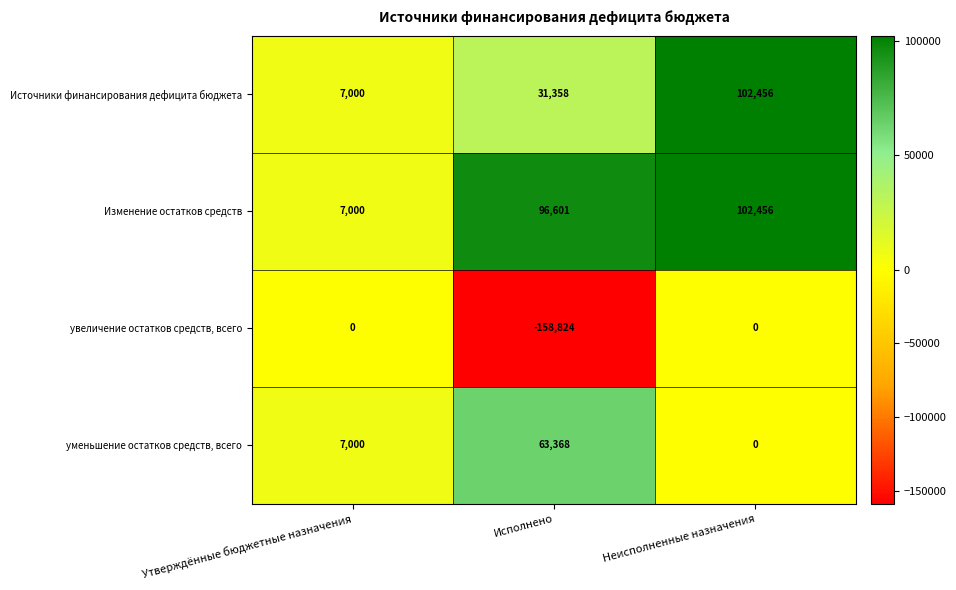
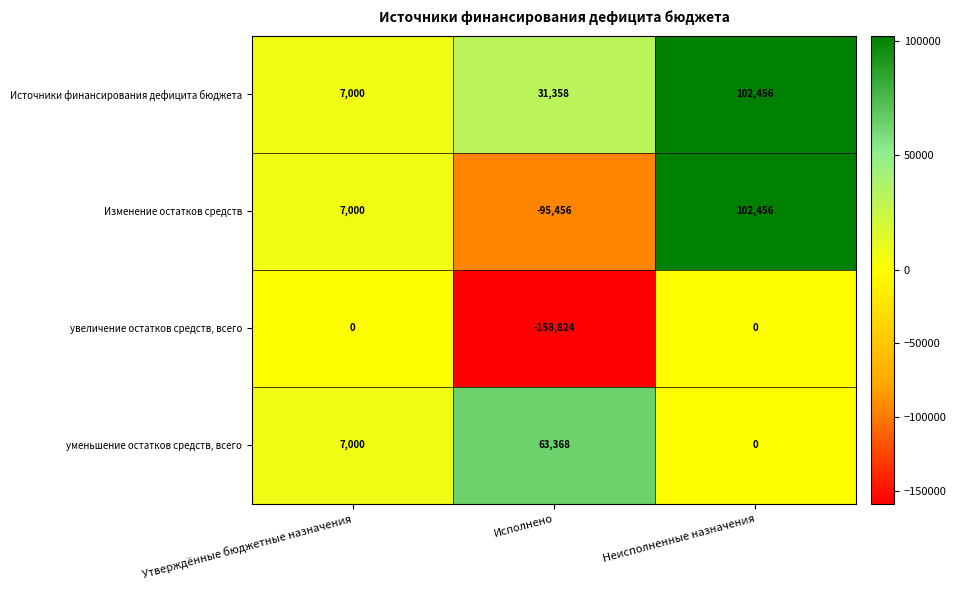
Изменение остатков средств, Исполнено: 96,601 -> -95,456
